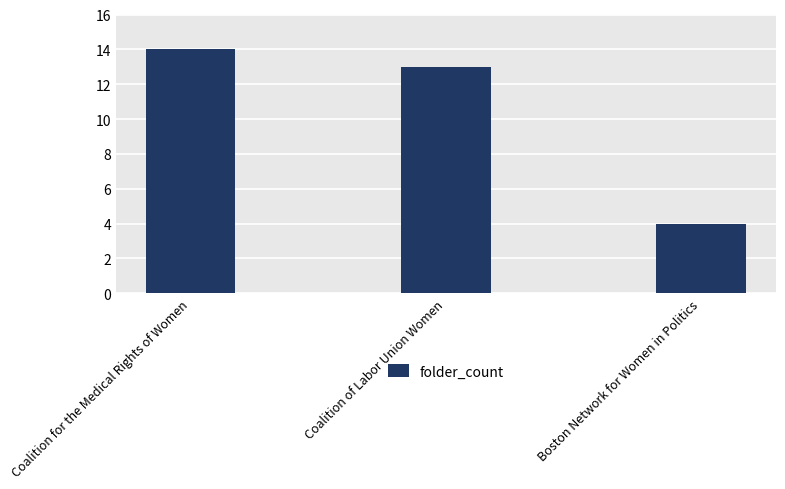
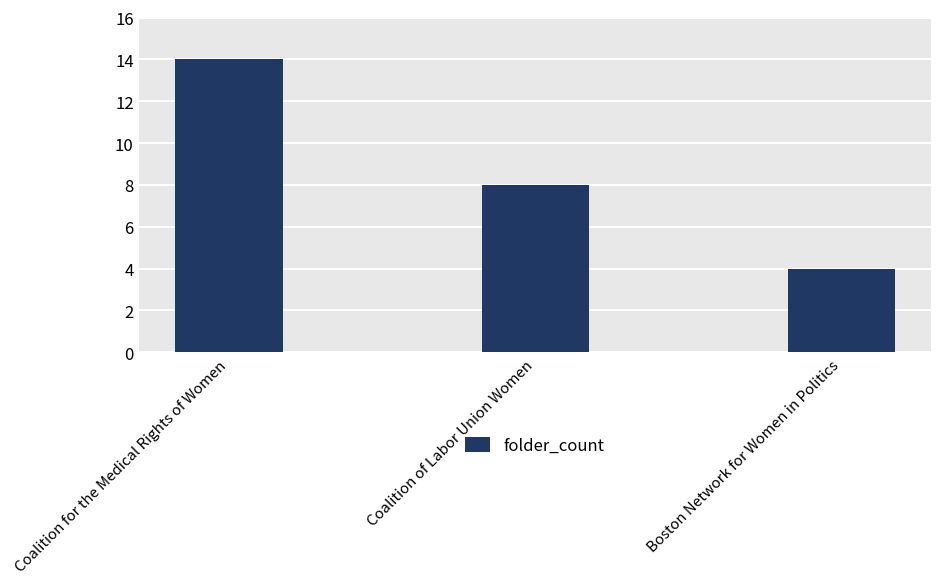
Coalition of Labor Union Women: 13 -> 8
